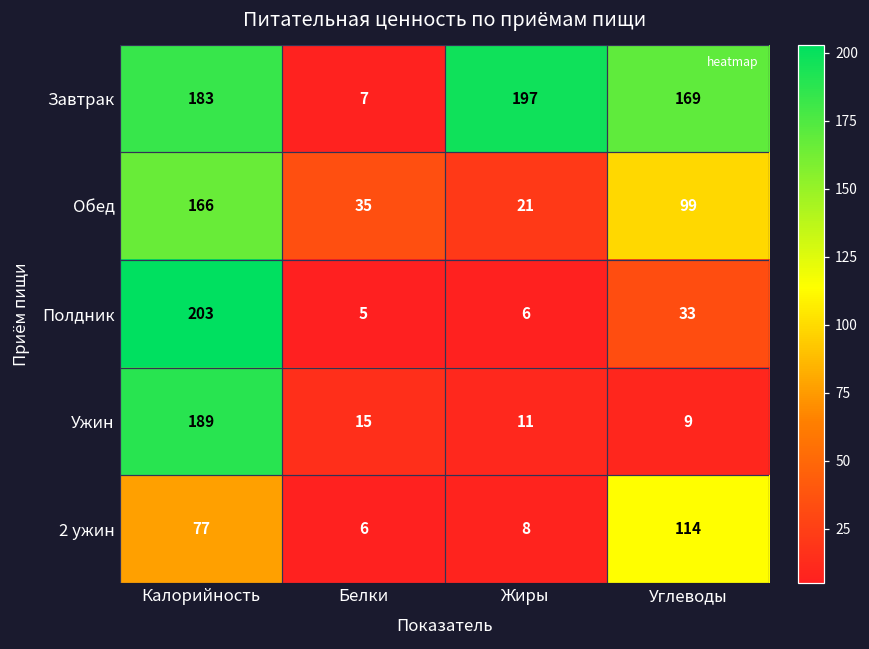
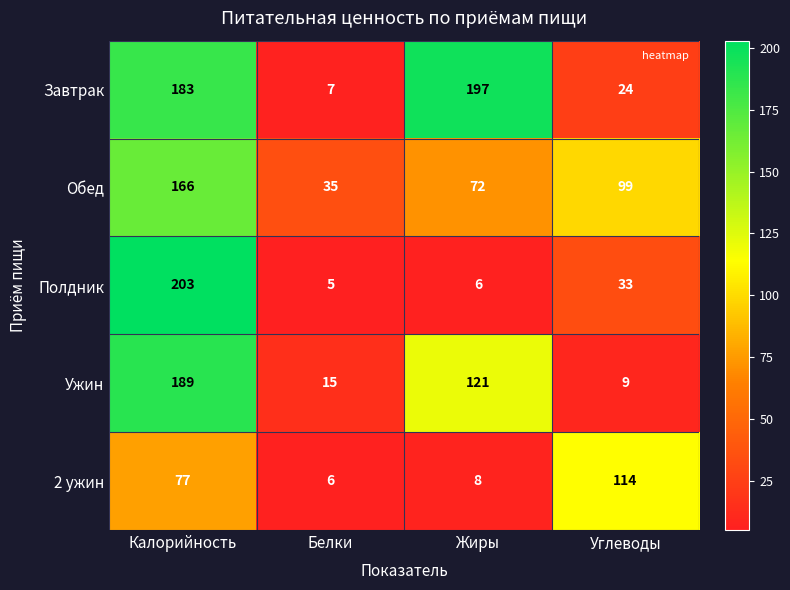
Завтрак, Углеводы: 169 -> 24
Обед, Жиры: 21 -> 72
Ужин, Жиры: 11 -> 121
